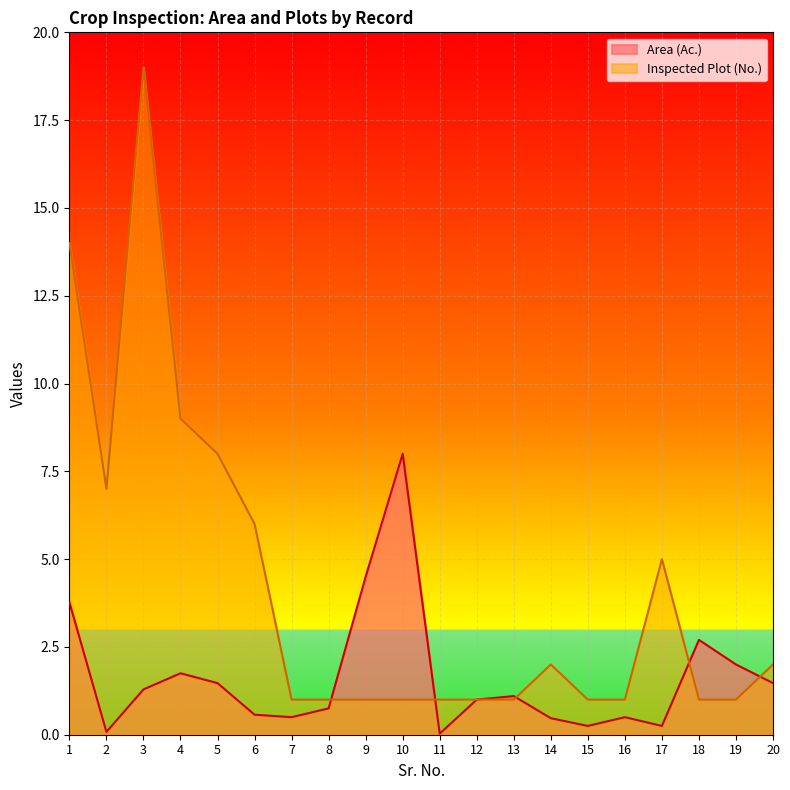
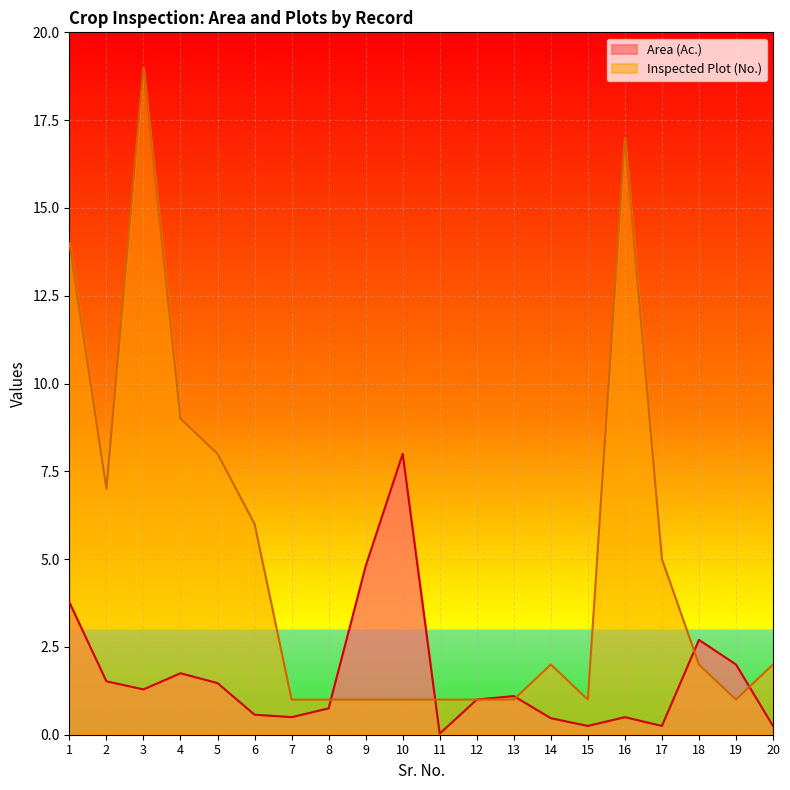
Area (Ac.), 2: 0.1 -> 1.5
Area (Ac.), 9: 4.5 -> 4.8
Inspected Plot (No.), 16: 1 -> 17
Inspected Plot (No.), 18: 1 -> 2
Area (Ac.), 20: 1.5 -> 0.3
